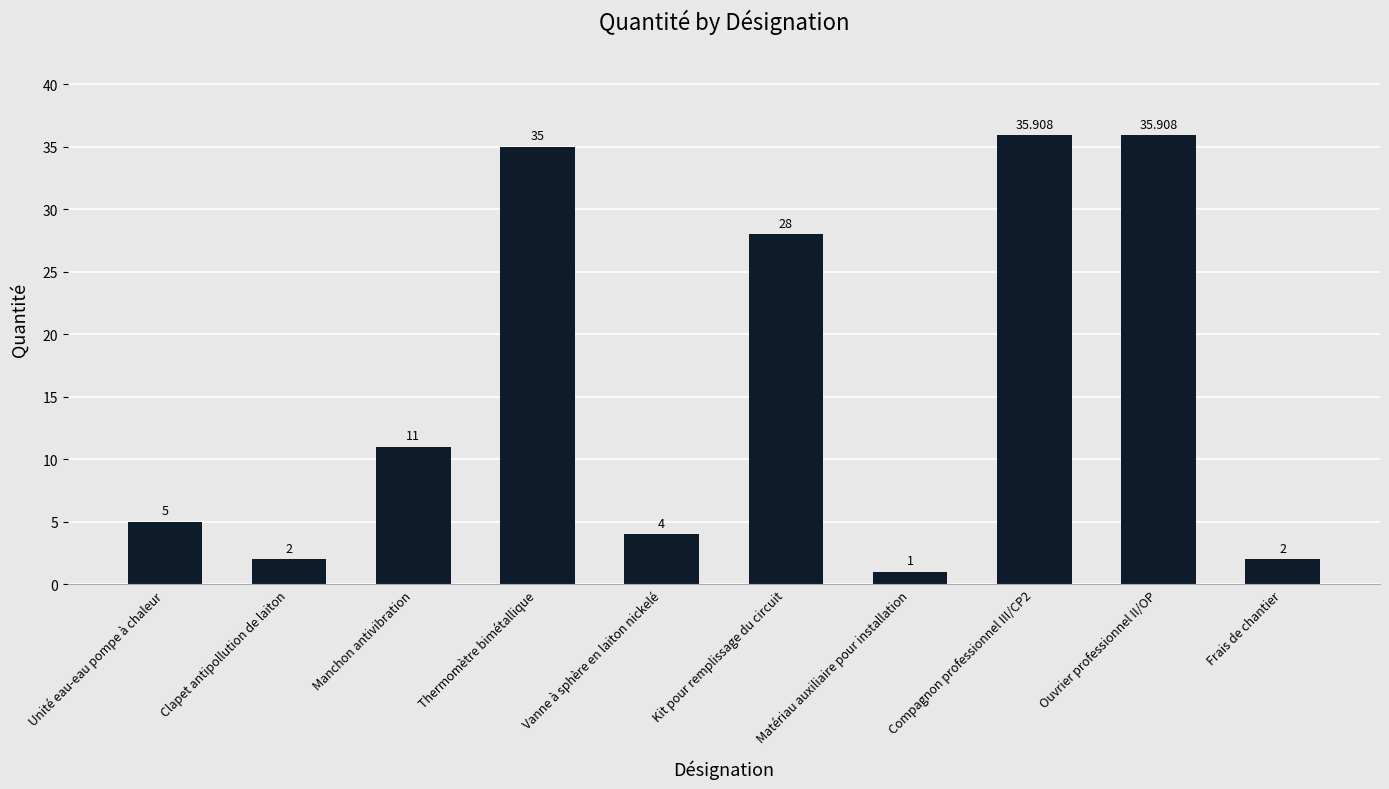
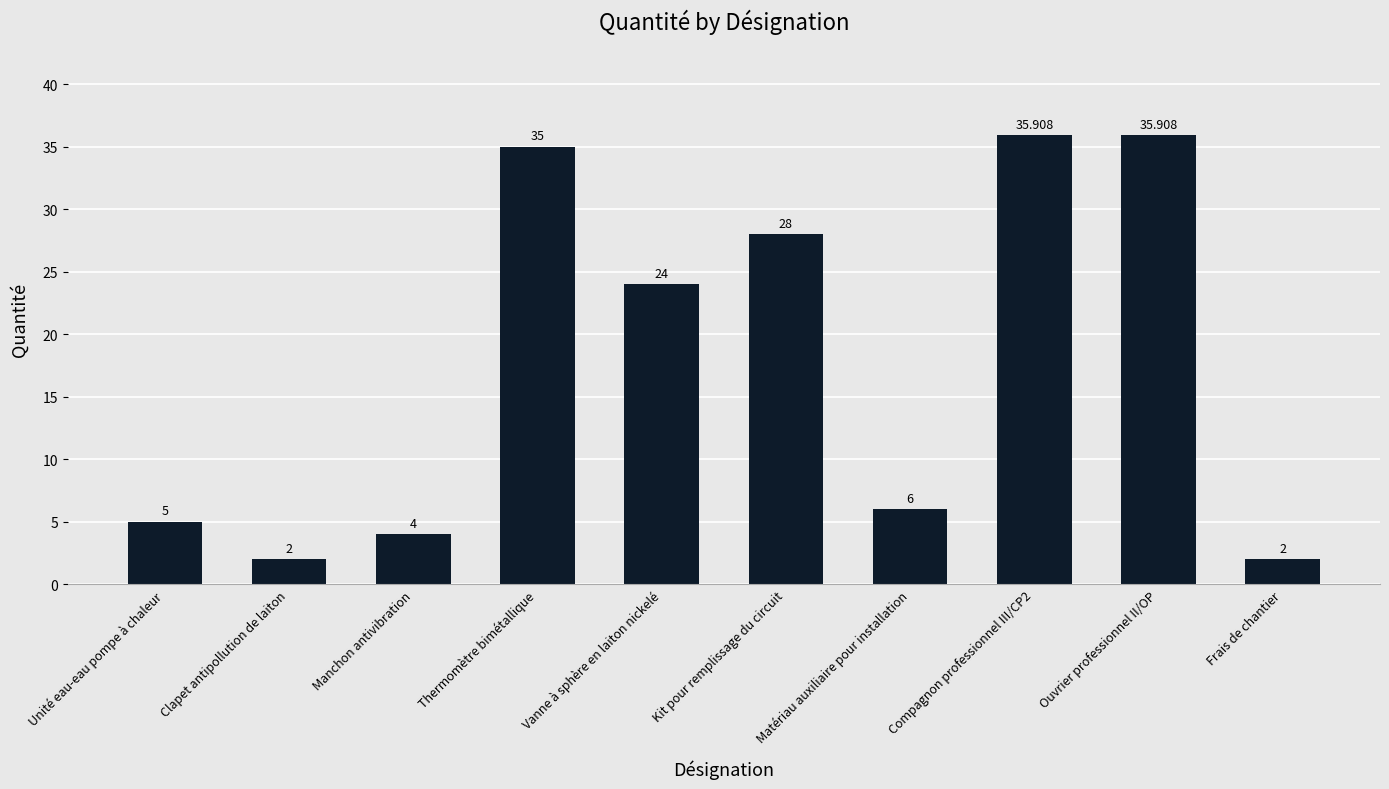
Manchon antivibration: 11 -> 4
Vanne à sphère en laiton nickelé: 4 -> 24
Matériau auxiliaire pour installation: 1 -> 6
